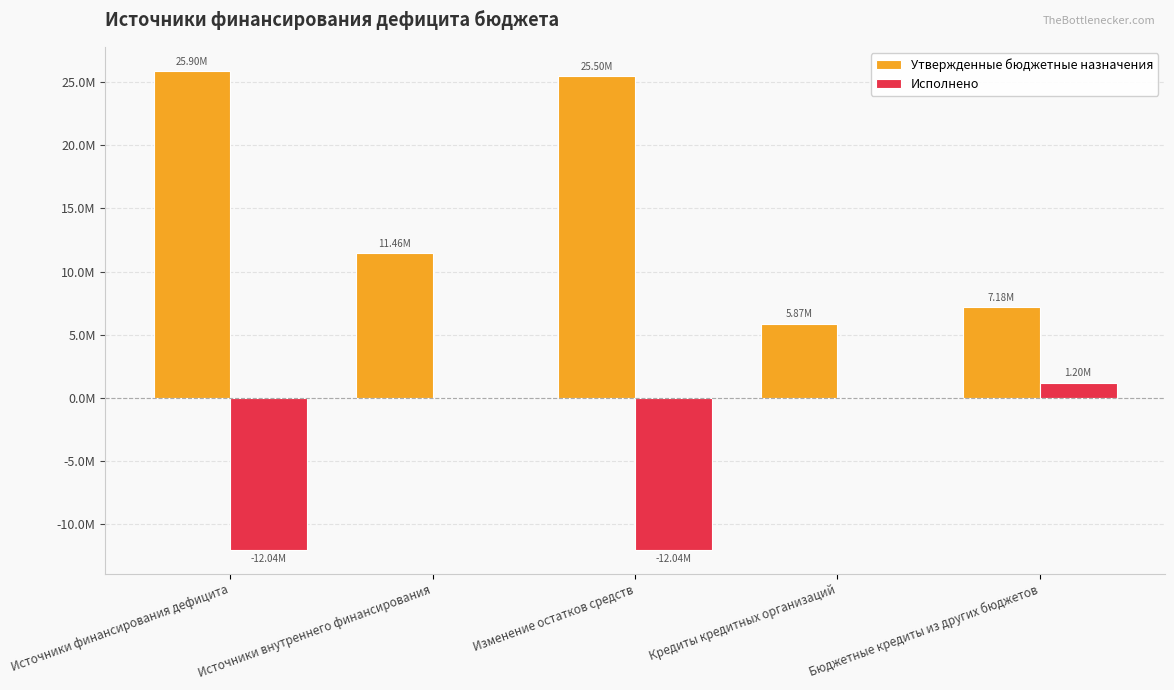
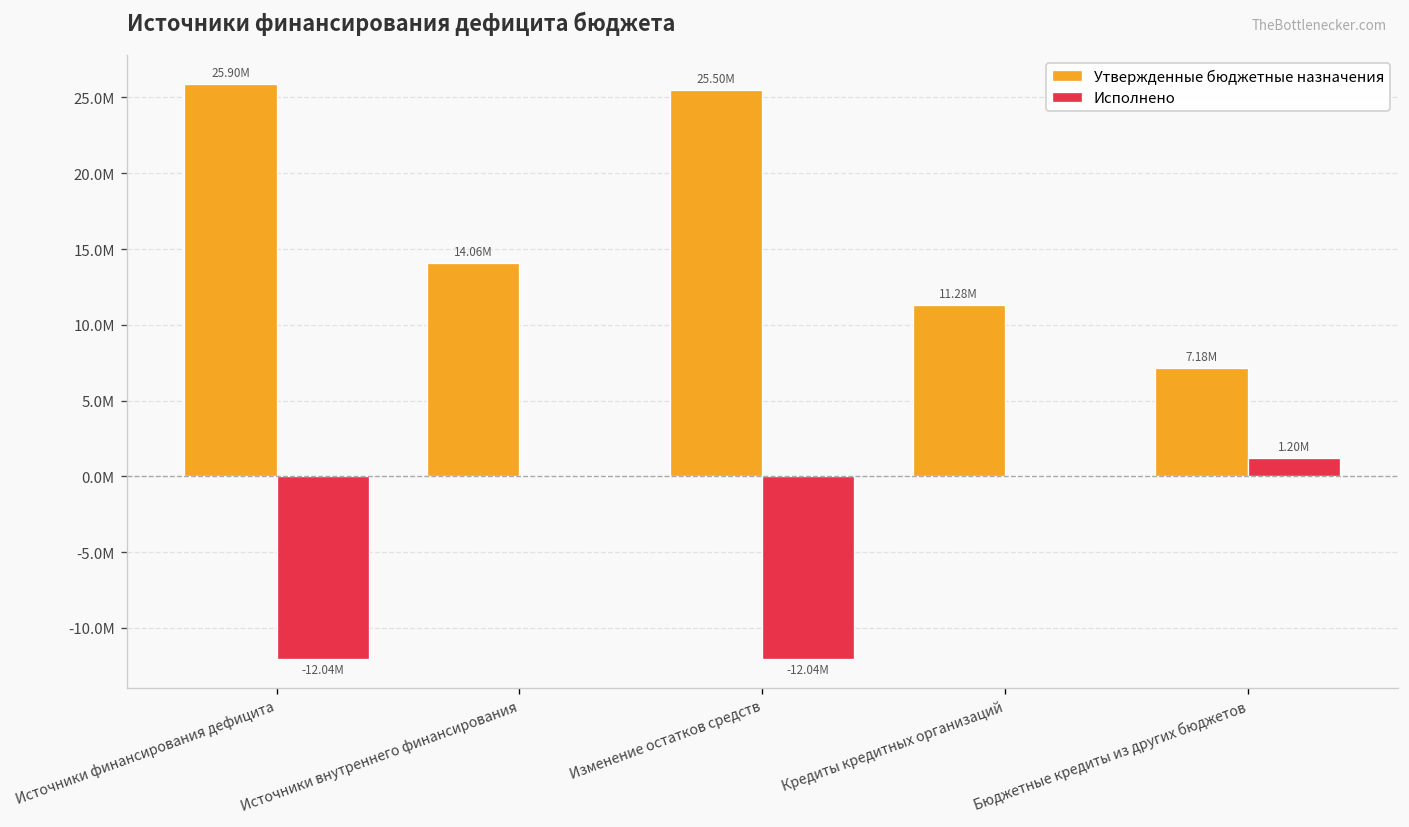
Утвержденные бюджетные назначения, Источники внутреннего финансирования: 11.46M -> 14.06M
Утвержденные бюджетные назначения, Кредиты кредитных организаций: 5.87M -> 11.28M
